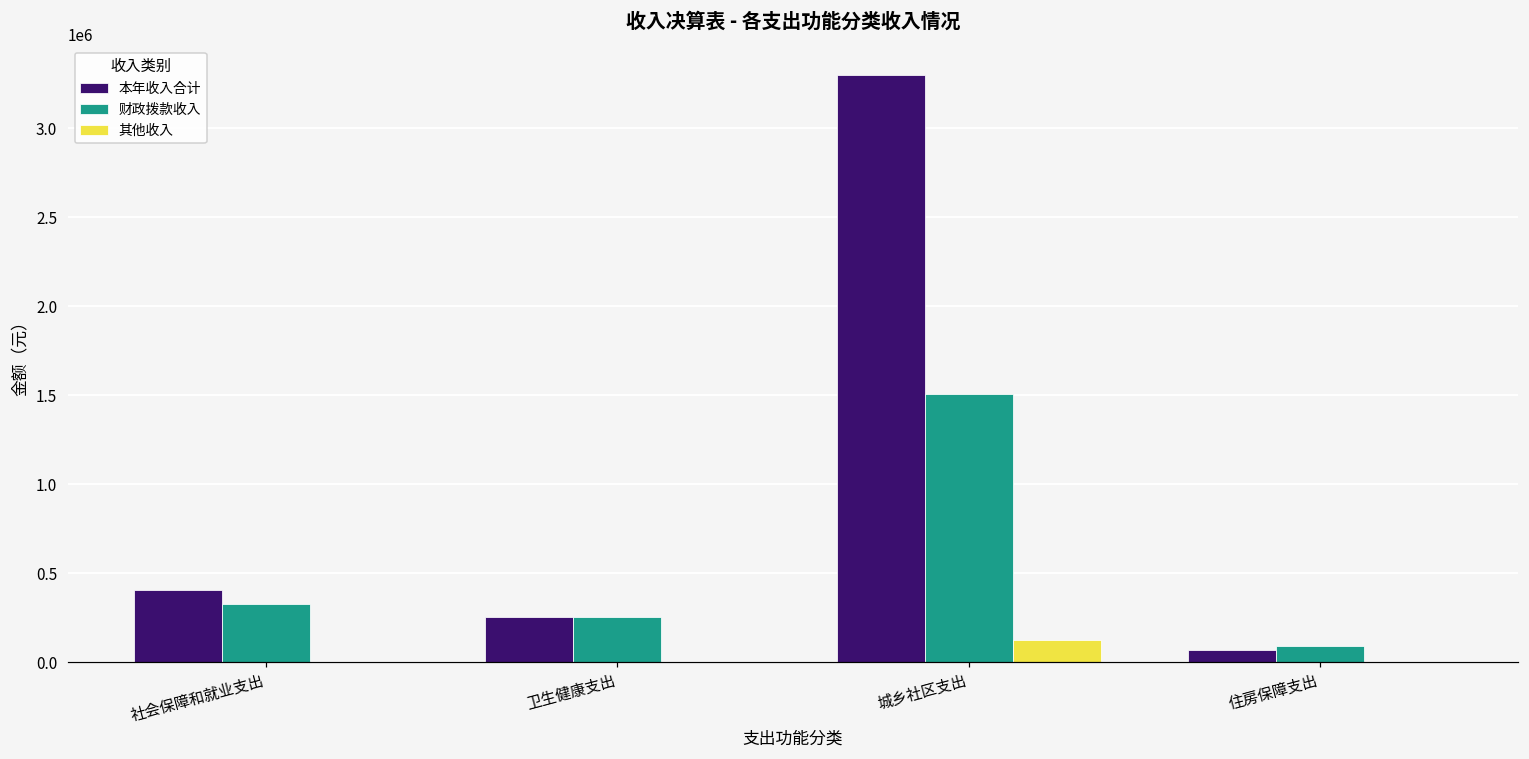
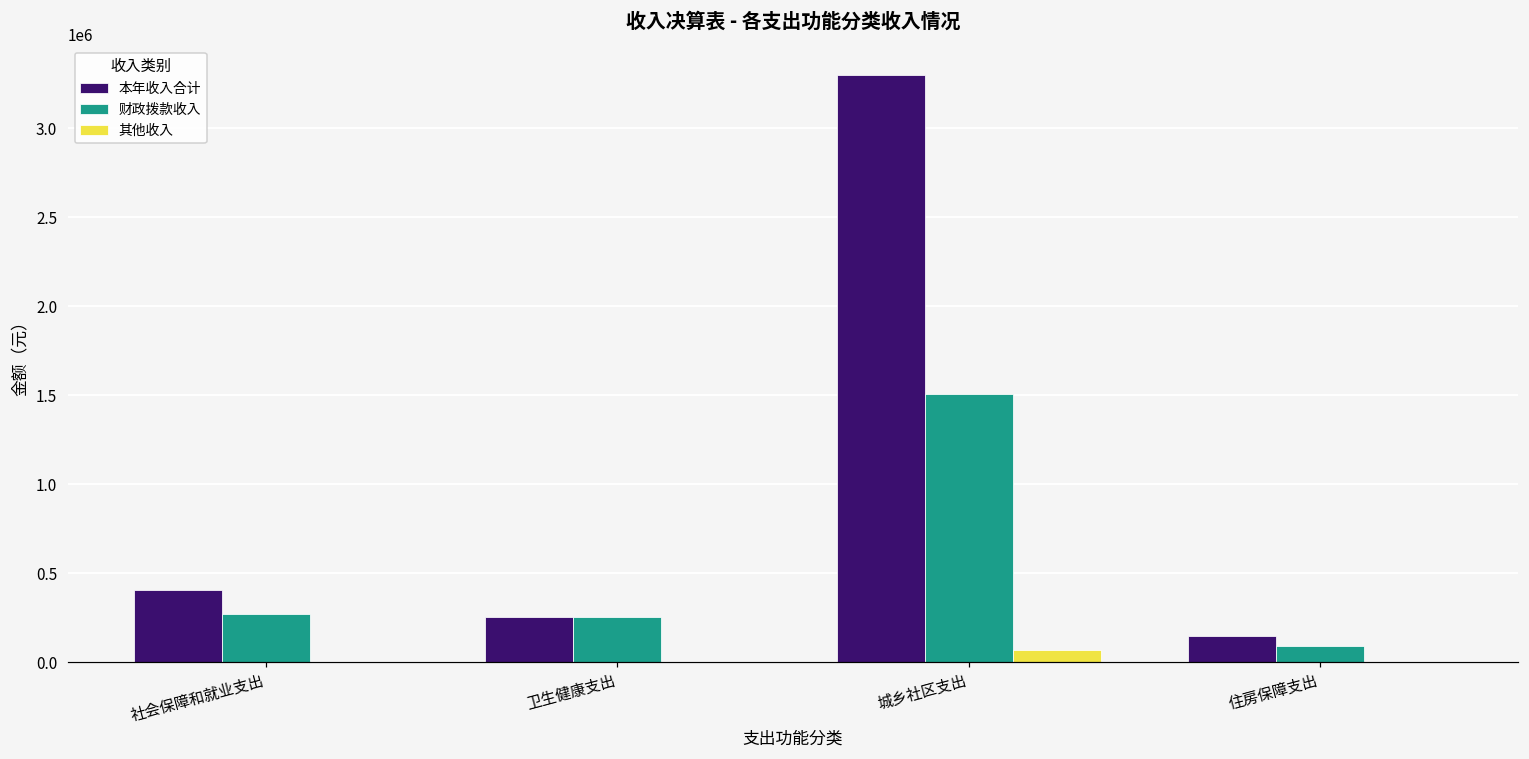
财政拨款收入, 社会保障和就业支出: 320000 -> 270000
其他收入, 城乡社区支出: 130000 -> 70000
本年收入合计, 住房保障支出: 70000 -> 140000
